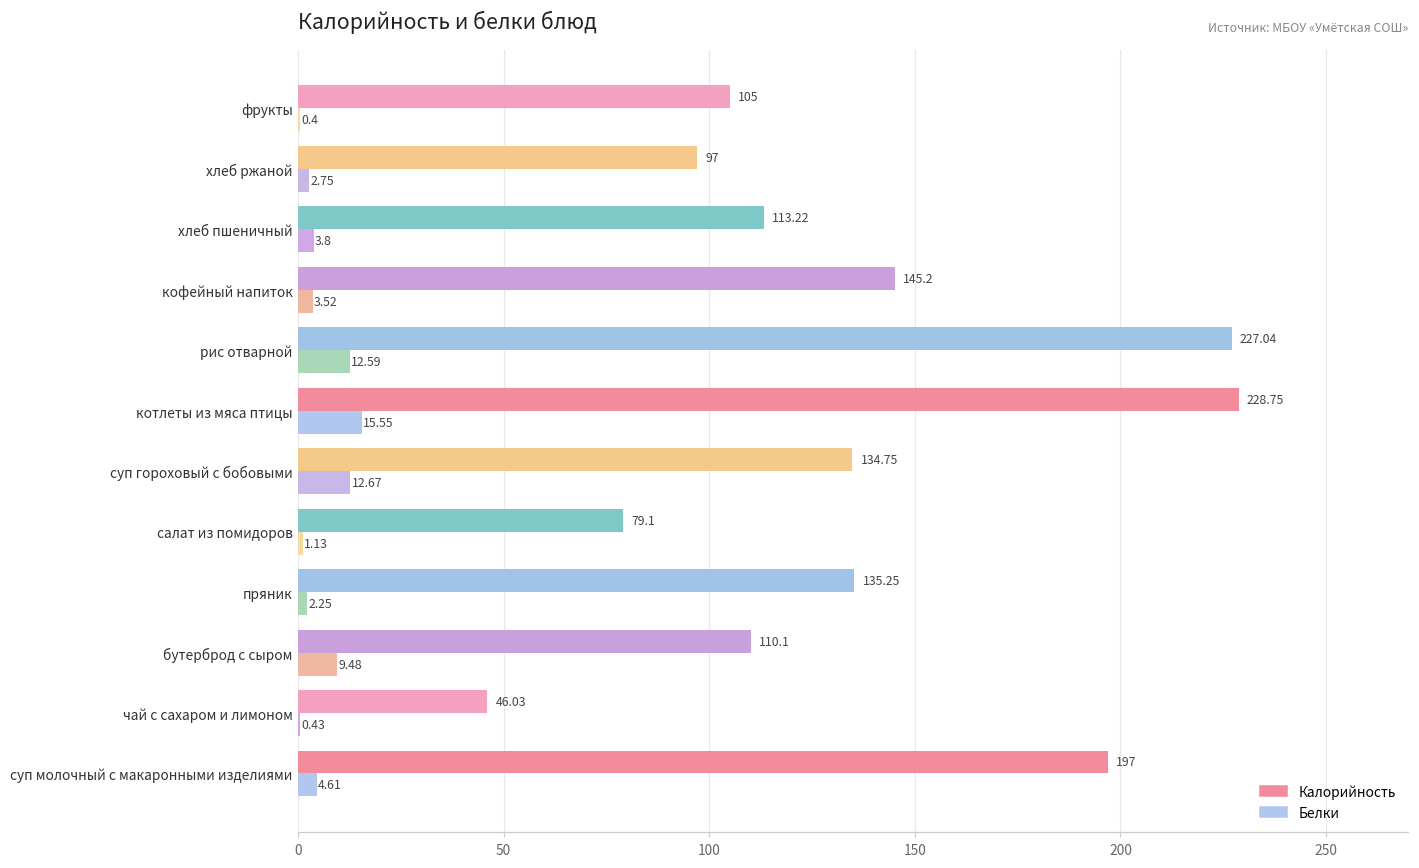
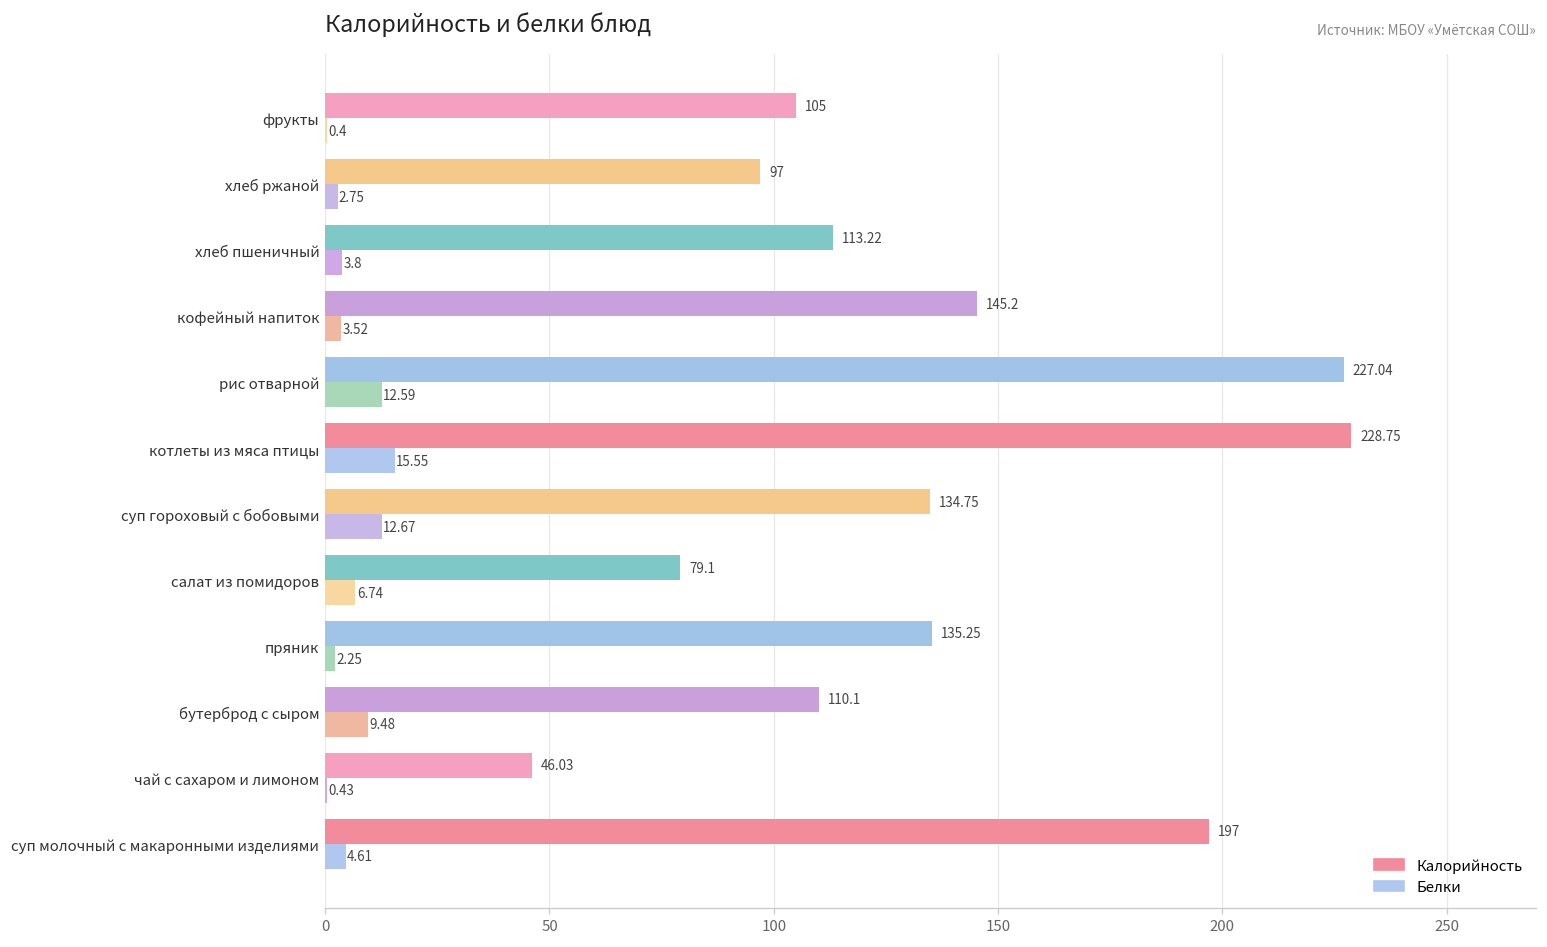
Белки, салат из помидоров: 1.13 -> 6.74
